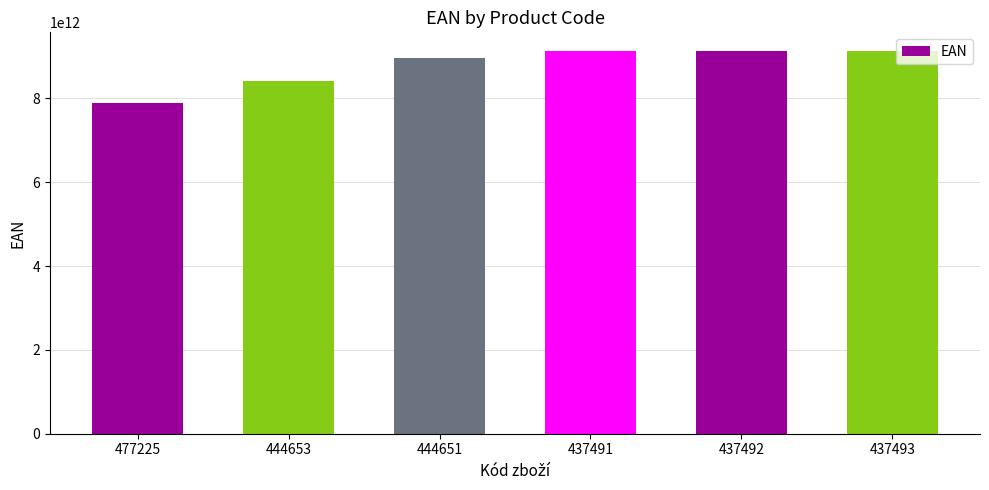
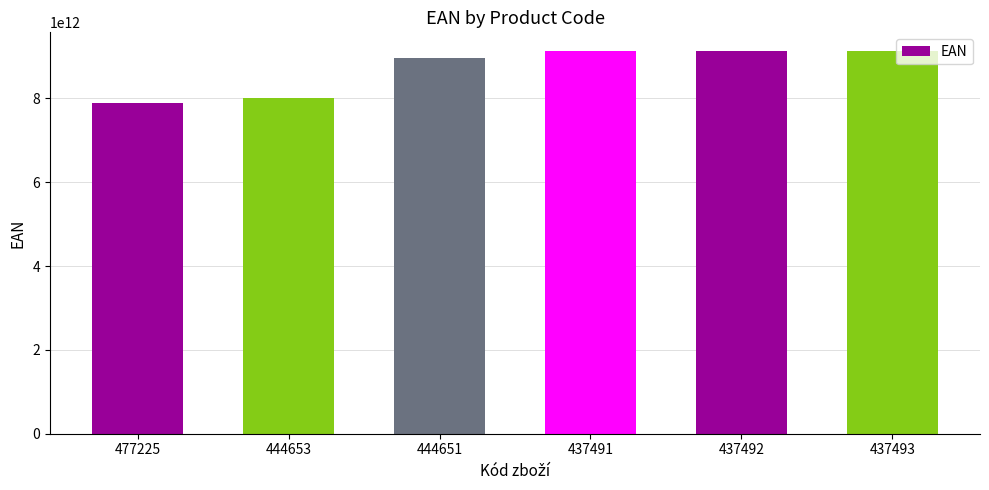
444653: 8400000000000 -> 8000000000000
